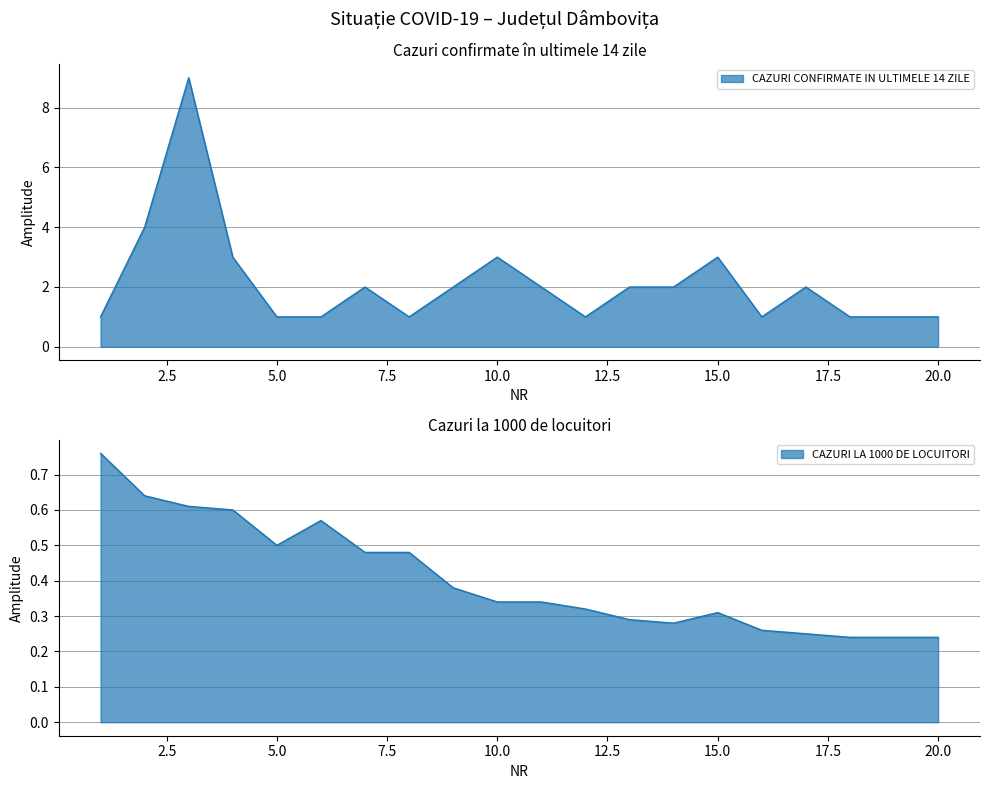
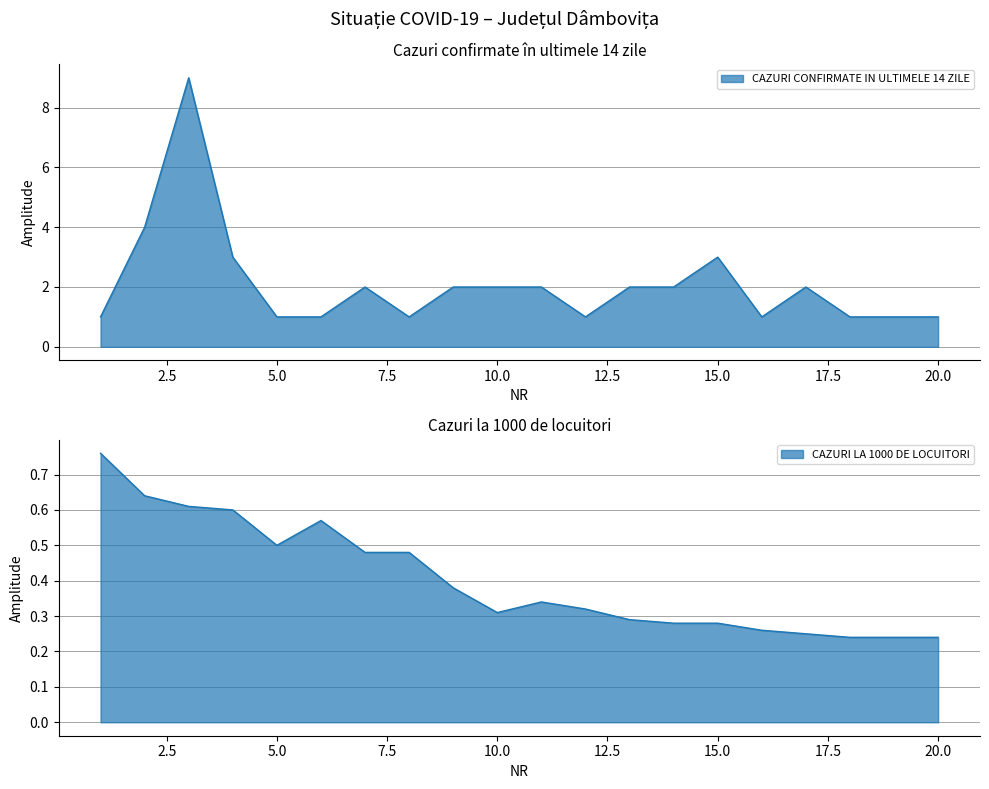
Cazuri confirmate în ultimele 14 zile, 10.0: 3 -> 2
Cazuri la 1000 de locuitori, 10.0: 0.34 -> 0.31
Cazuri la 1000 de locuitori, 15.0: 0.31 -> 0.28
